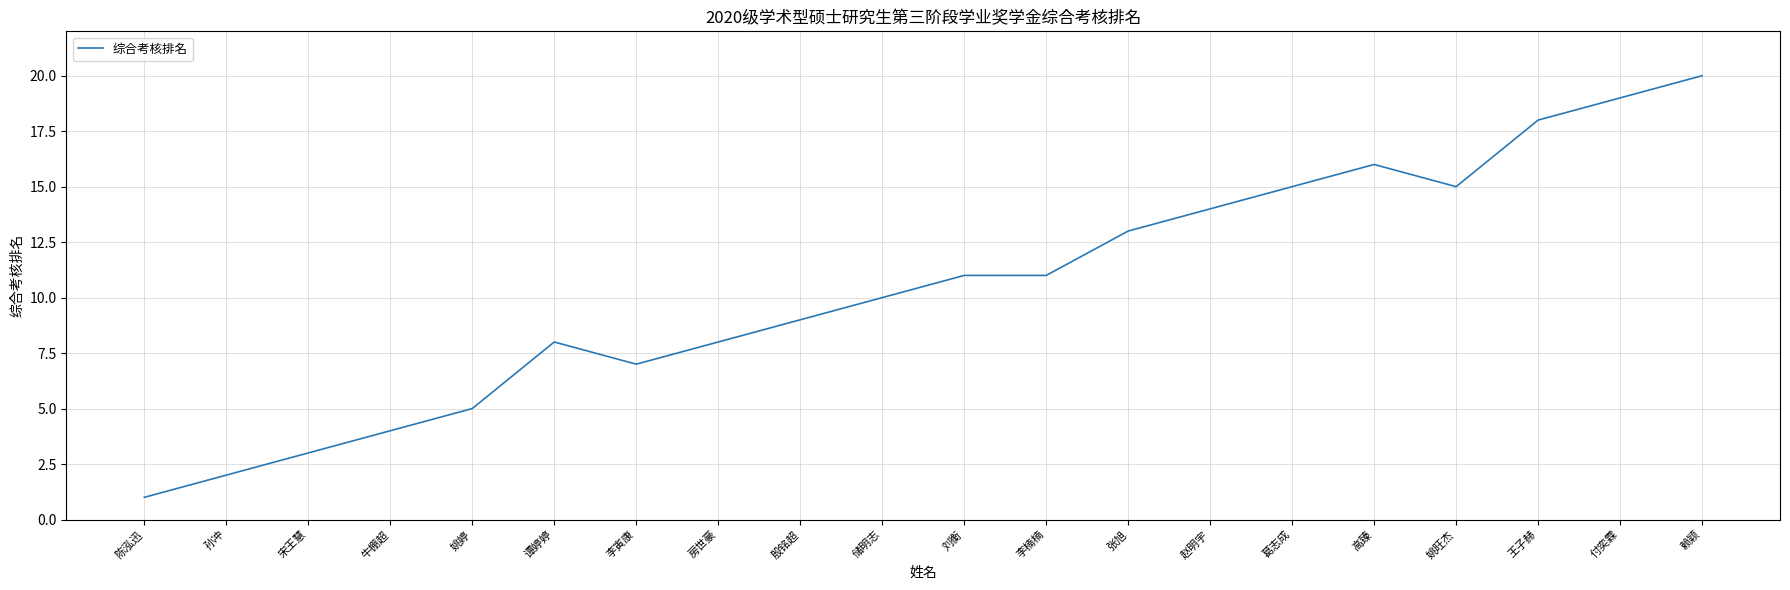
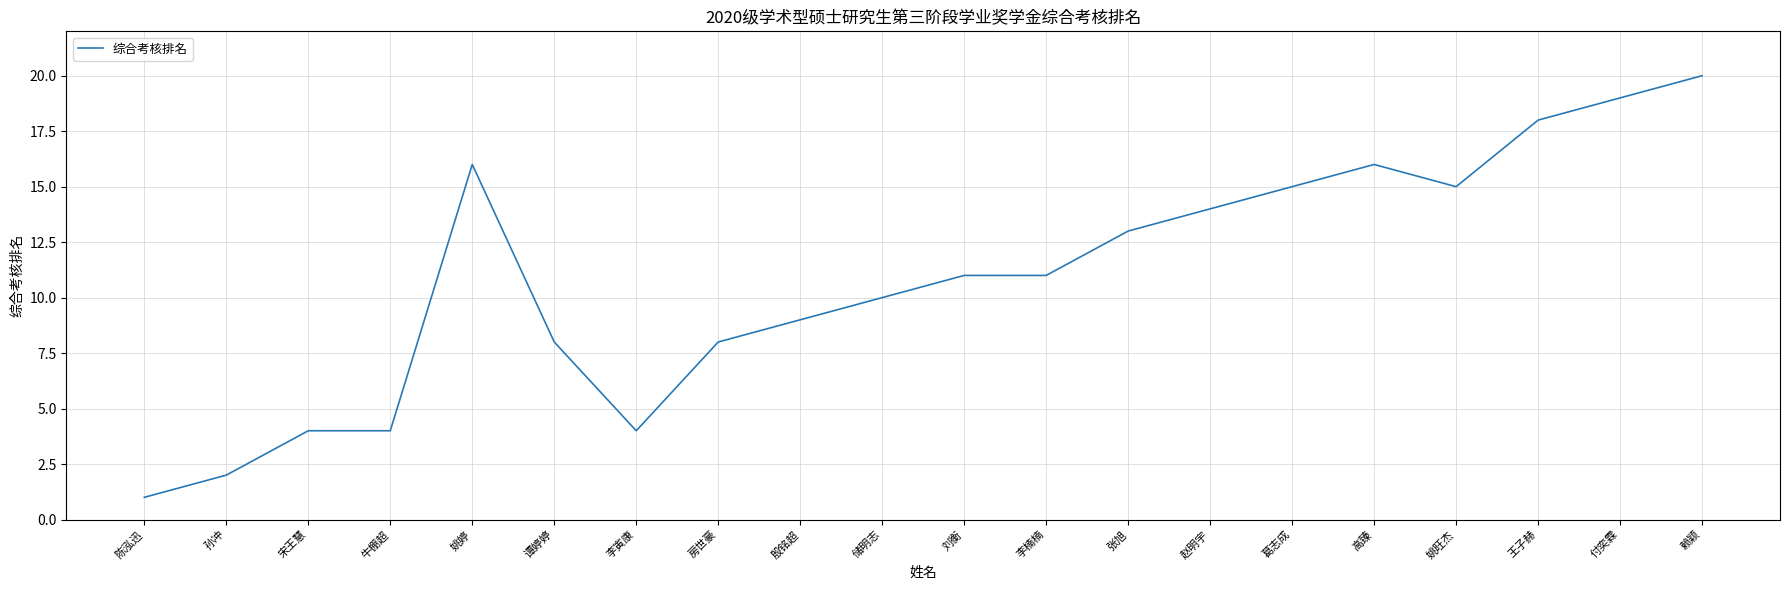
宋王慧: 3 -> 4
姚婷: 5 -> 16
李寅康: 7 -> 4
